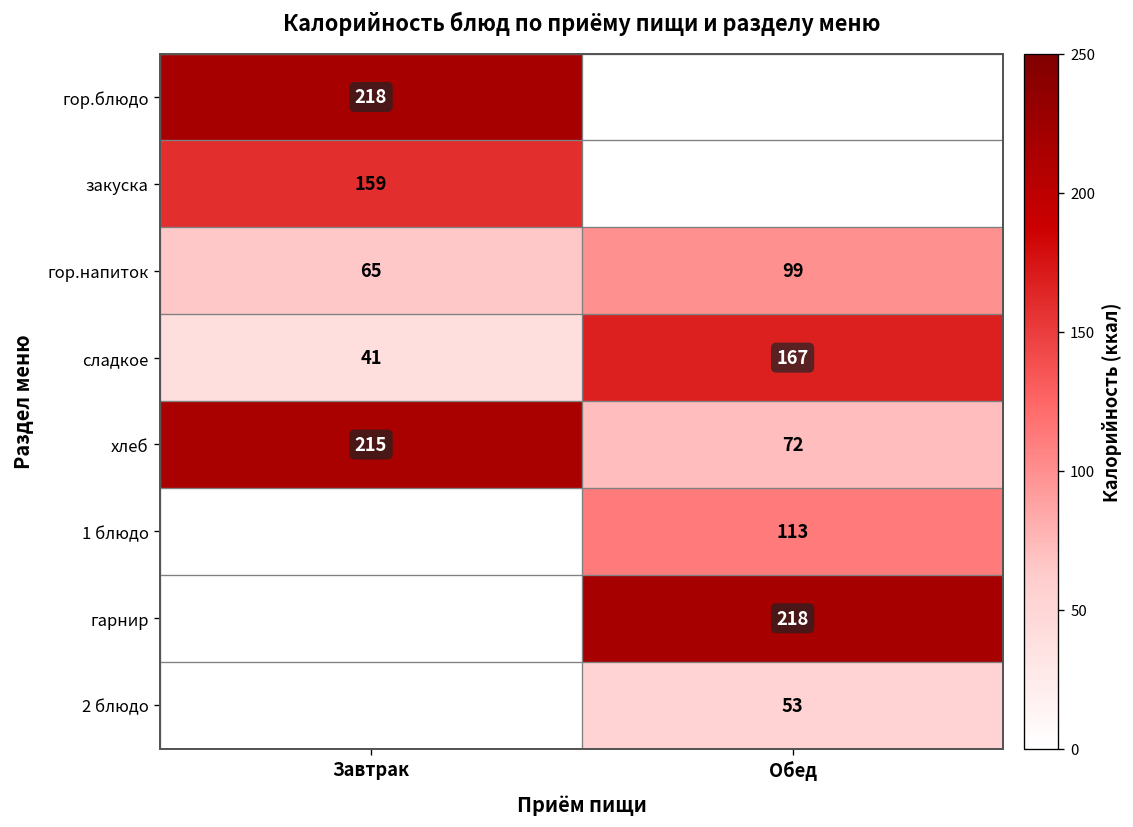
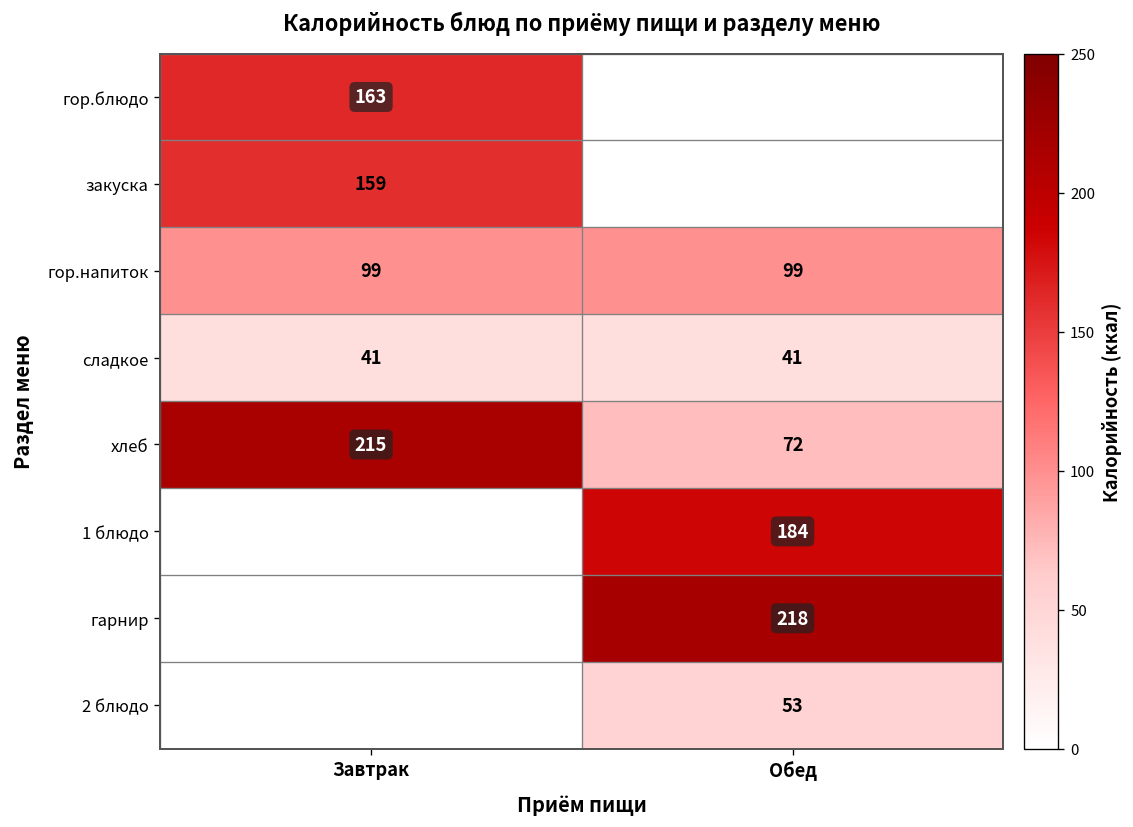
гор.блюдо, Завтрак: 218 -> 163
гор.напиток, Завтрак: 65 -> 99
сладкое, Обед: 167 -> 41
1 блюдо, Обед: 113 -> 184
